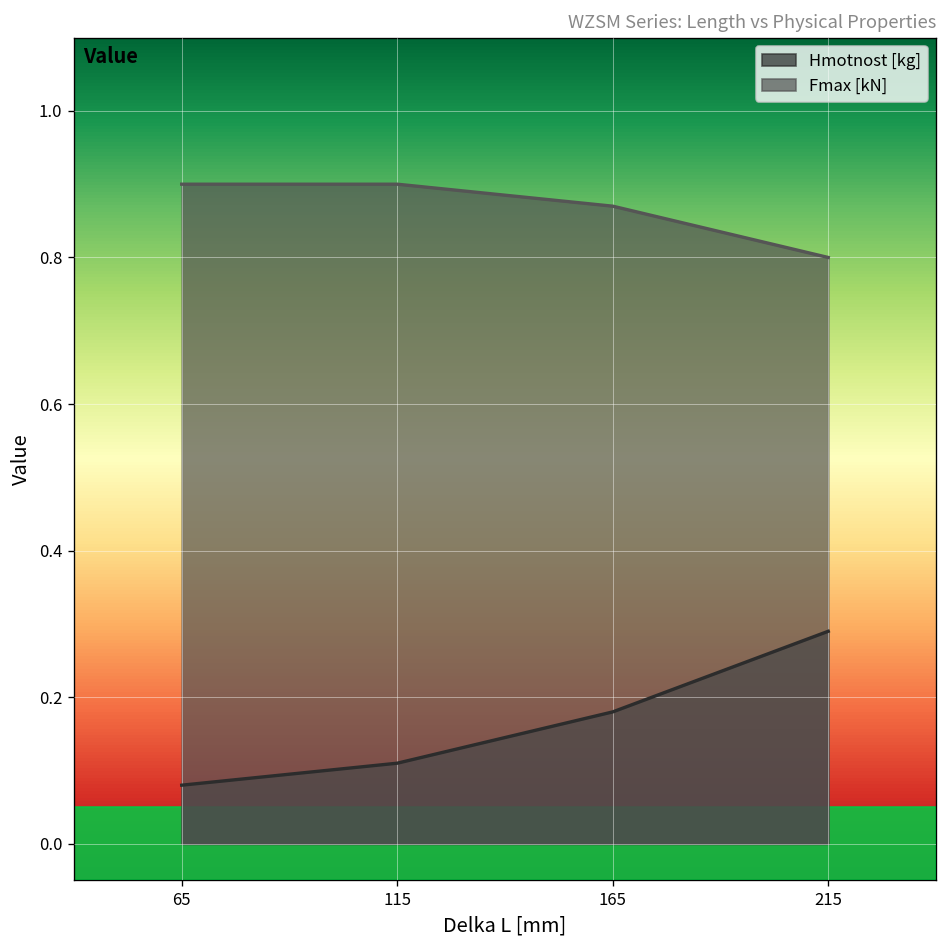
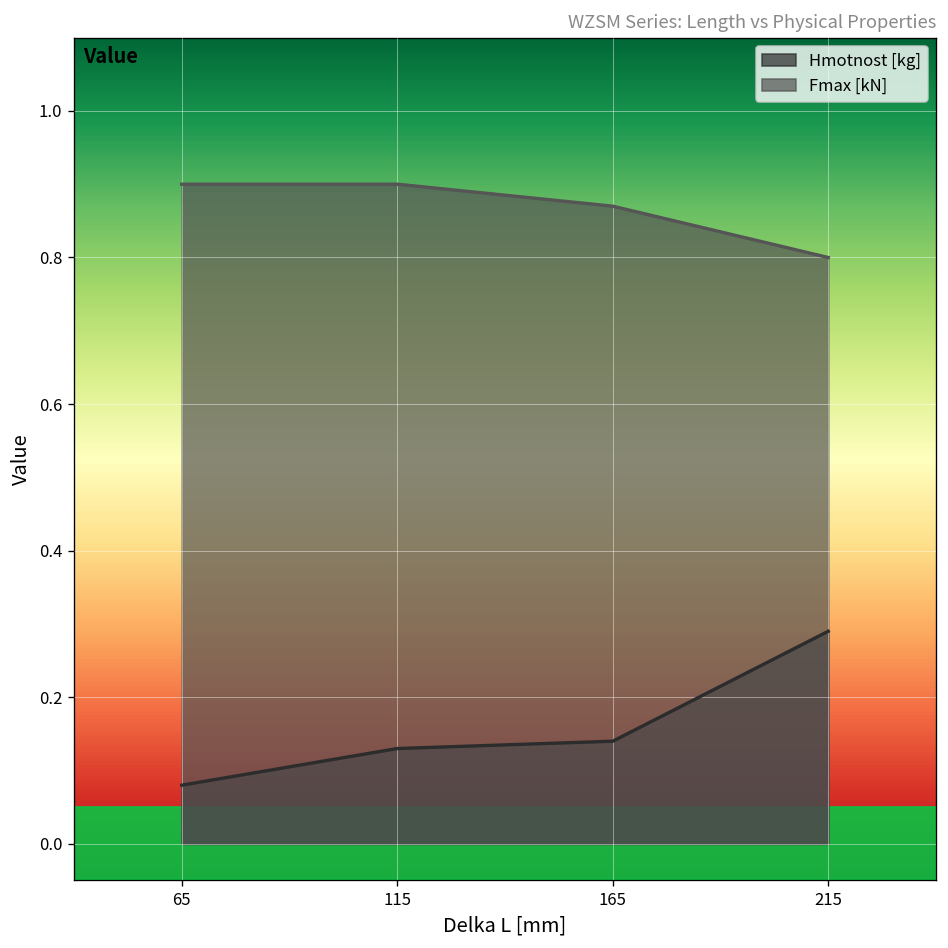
Hmotnost [kg], 115: 0.11 -> 0.13
Hmotnost [kg], 165: 0.18 -> 0.14
